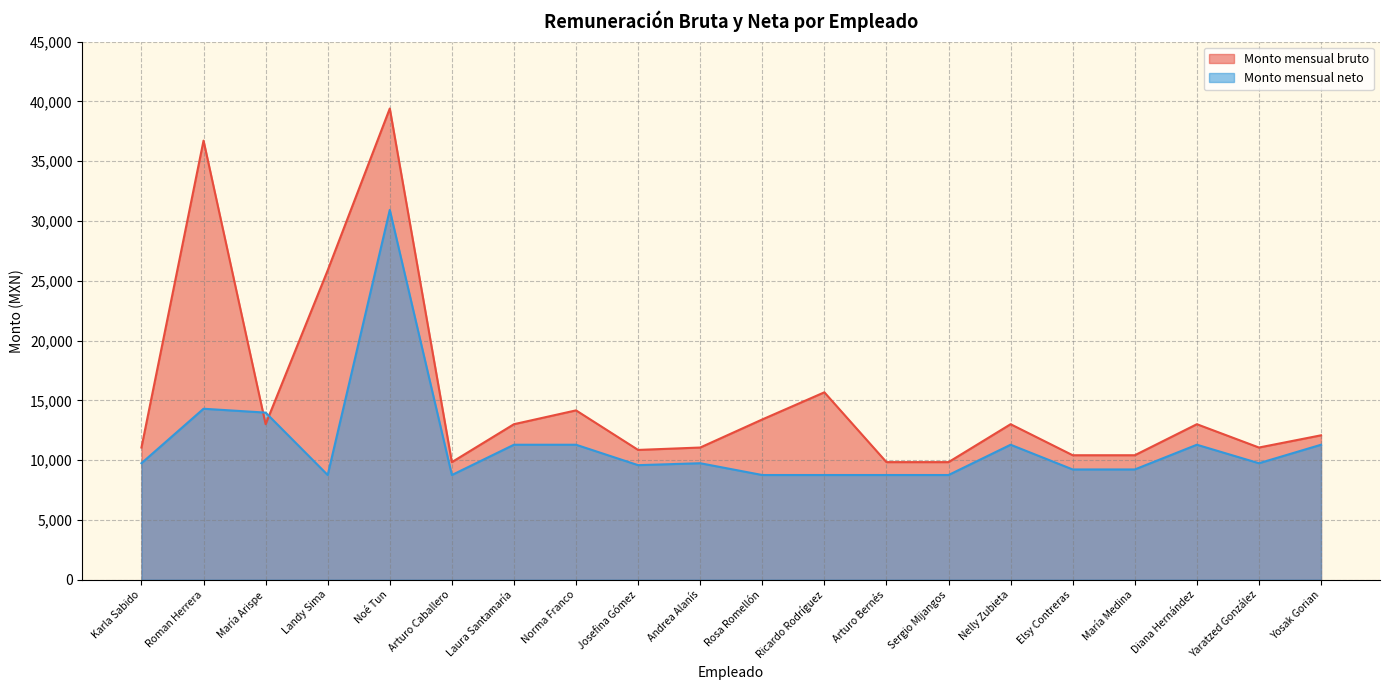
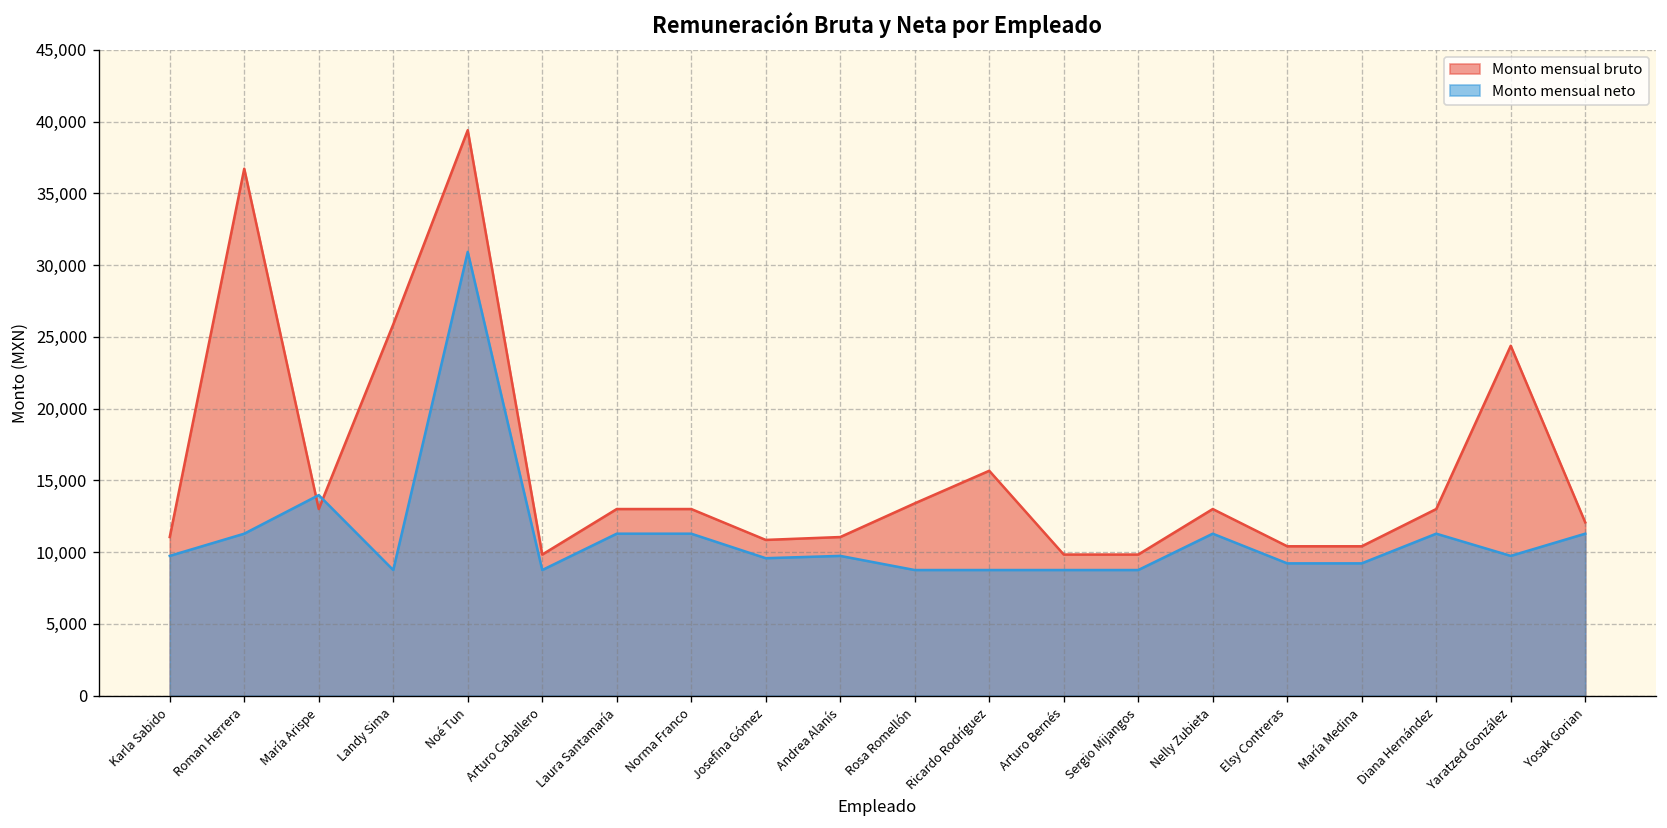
Monto mensual neto, Roman Herrera: 14,300 -> 11,300
Monto mensual bruto, Norma Franco: 14,200 -> 13,000
Monto mensual bruto, Yaratzed González: 11,100 -> 24,400
